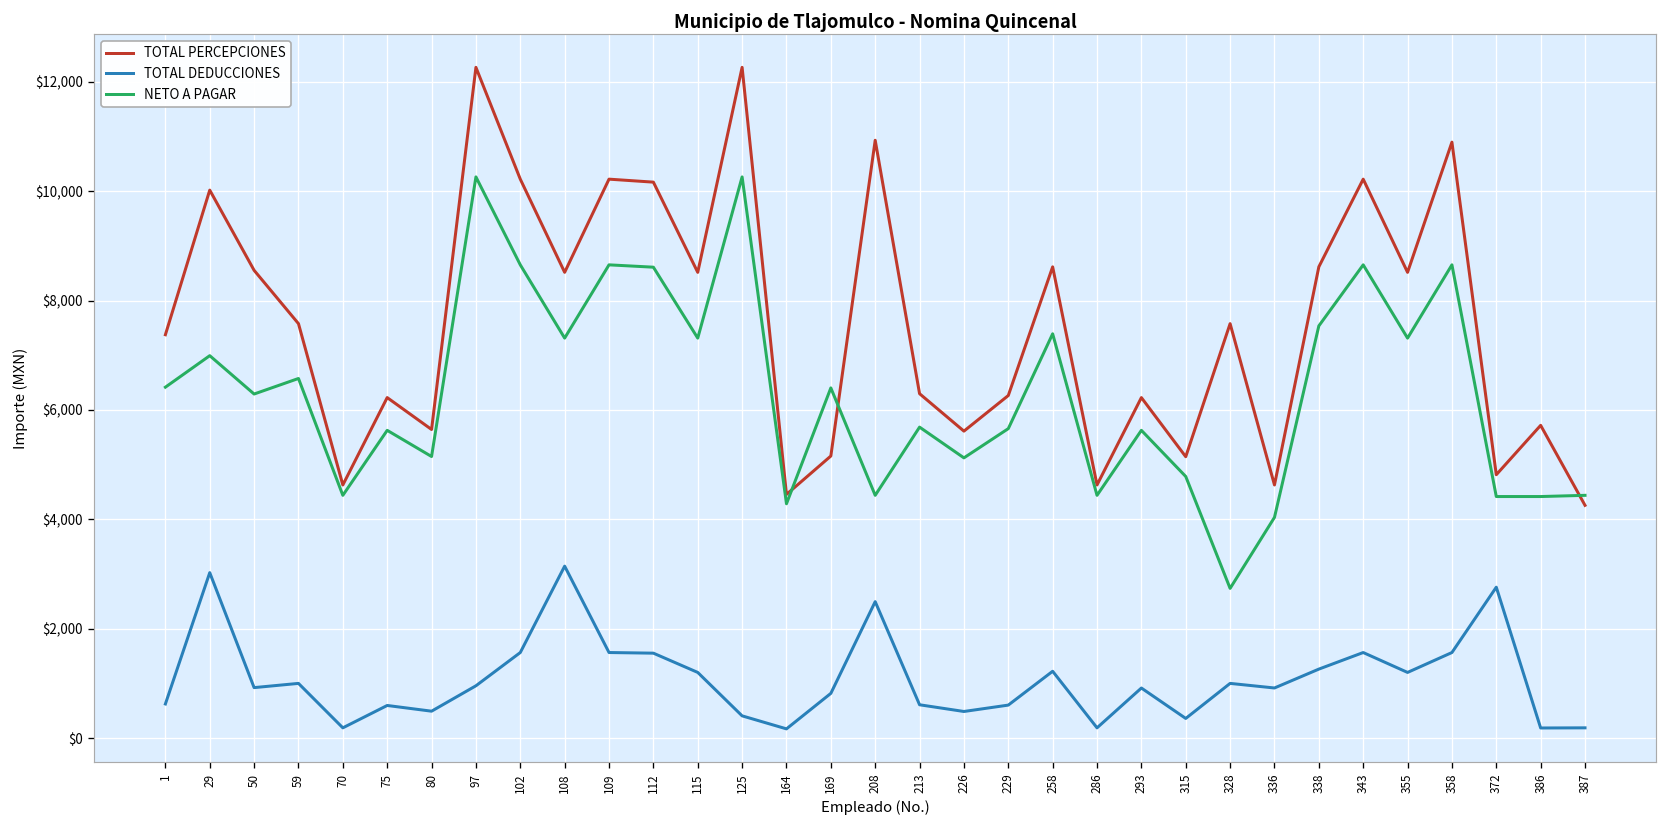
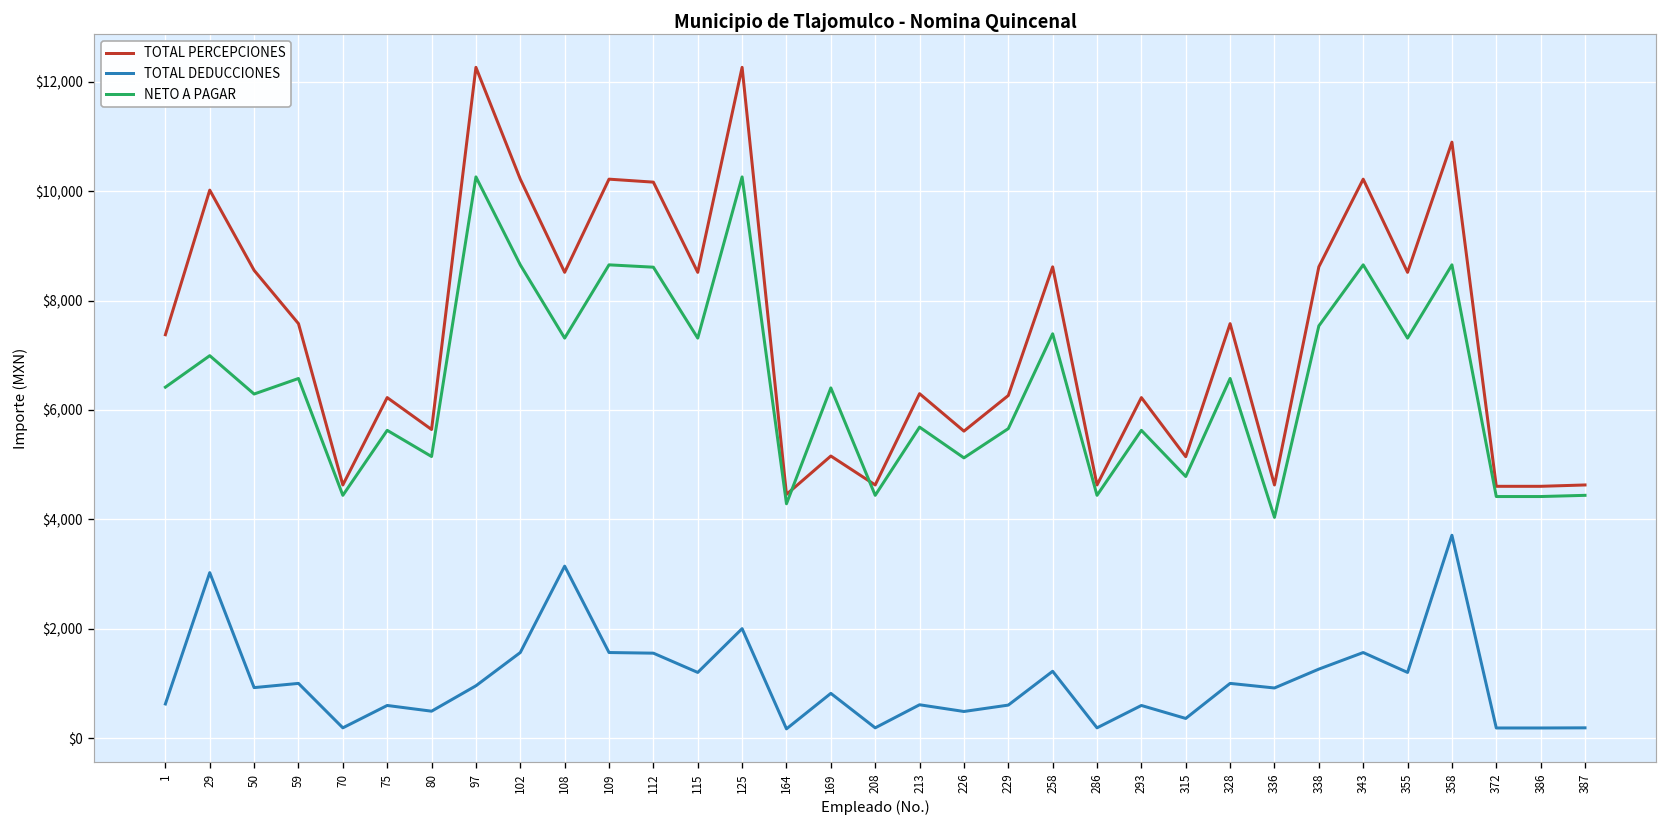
TOTAL DEDUCCIONES, 125: $400 -> $2,000
TOTAL PERCEPCIONES, 208: $10,900 -> $4,600
TOTAL DEDUCCIONES, 208: $2,500 -> $200
TOTAL DEDUCCIONES, 293: $900 -> $600
NETO A PAGAR, 328: $2,700 -> $6,600
TOTAL DEDUCCIONES, 358: $1,600 -> $3,700
TOTAL PERCEPCIONES, 372: $4,800 -> $4,600
TOTAL DEDUCCIONES, 372: $2,800 -> $200
TOTAL PERCEPCIONES, 386: $5,700 -> $4,600
TOTAL PERCEPCIONES, 387: $4,300 -> $4,600
